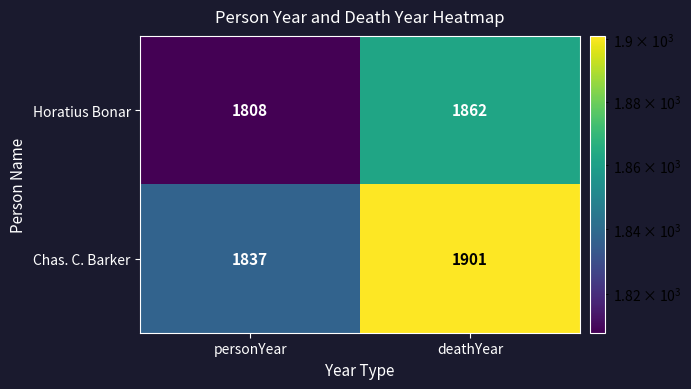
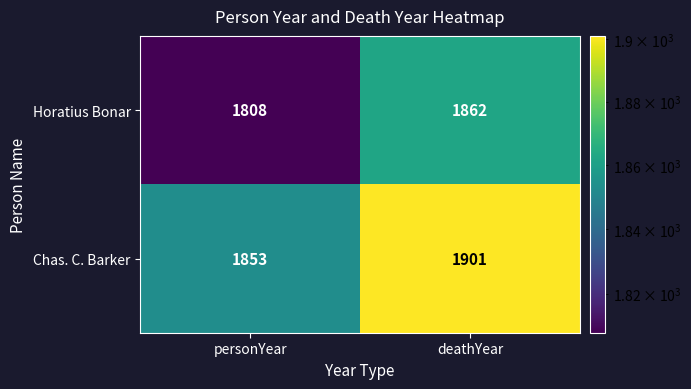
Chas. C. Barker, personYear: 1837 -> 1853
